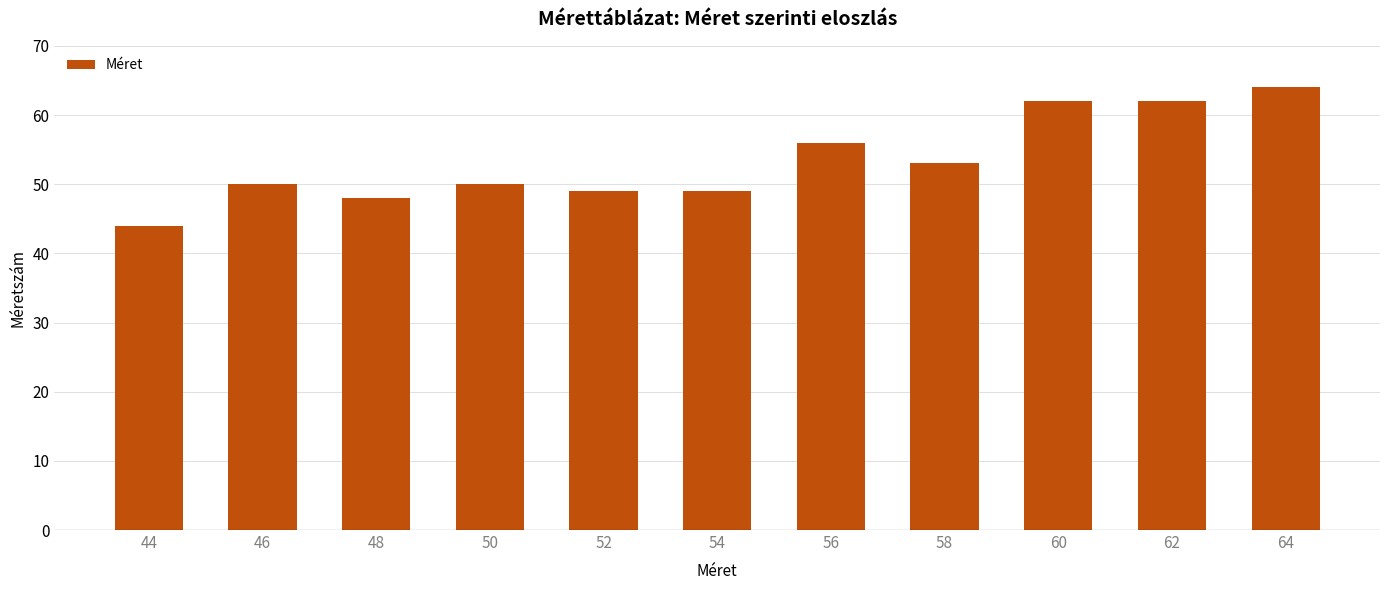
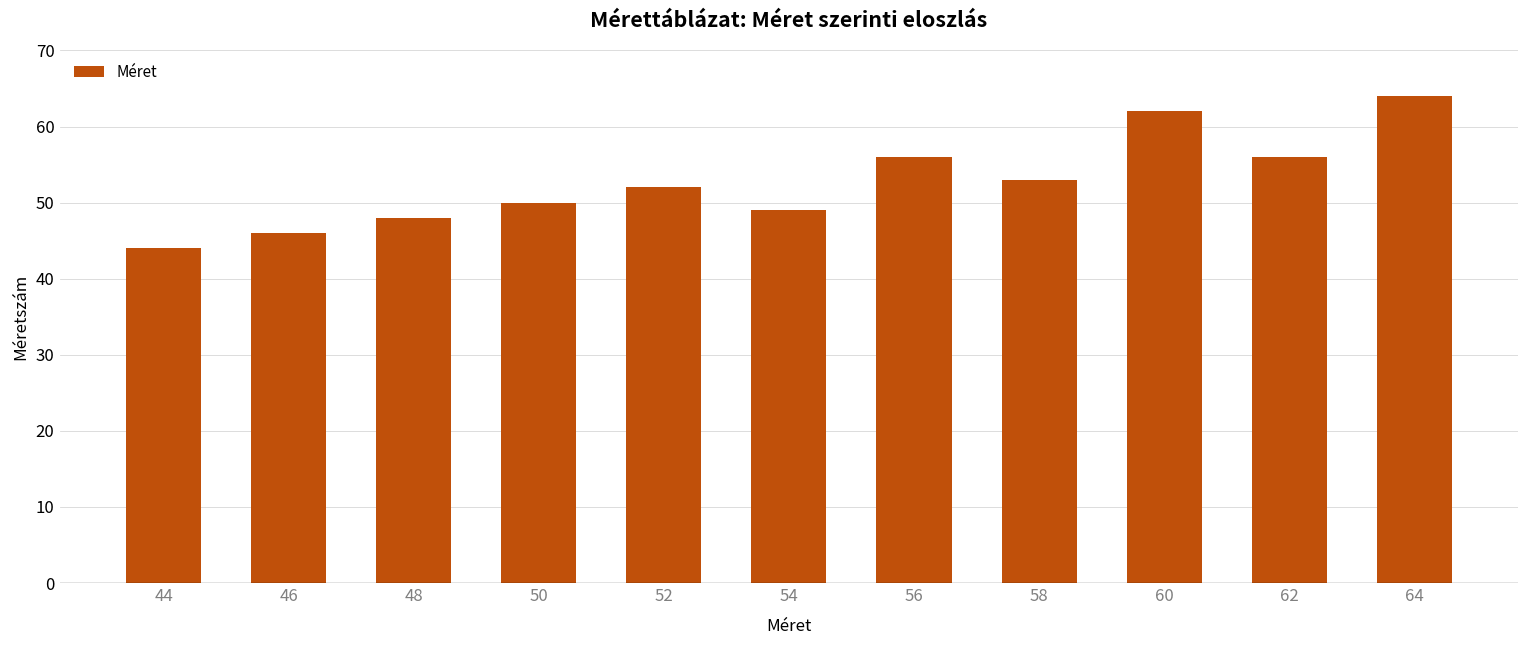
46: 50 -> 46
52: 49 -> 52
62: 62 -> 56
